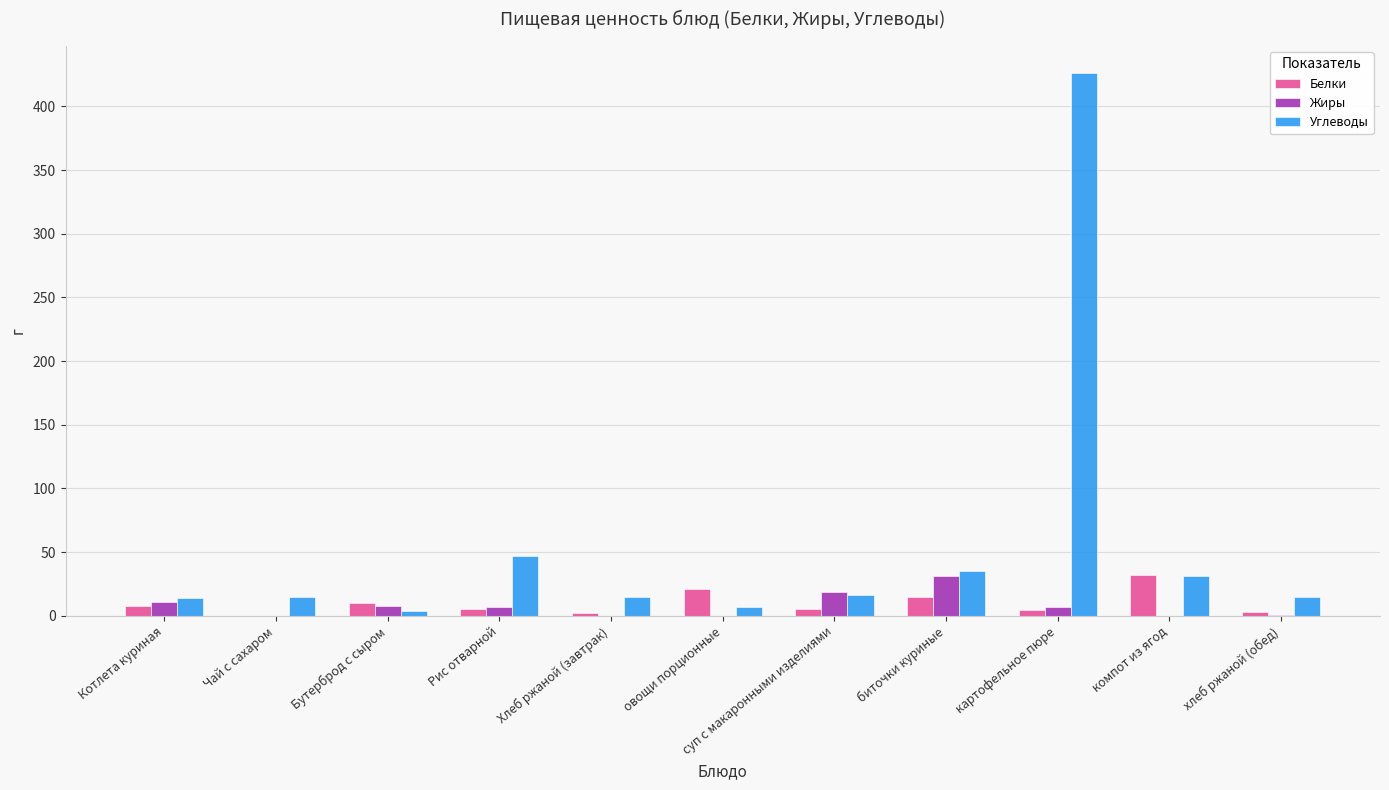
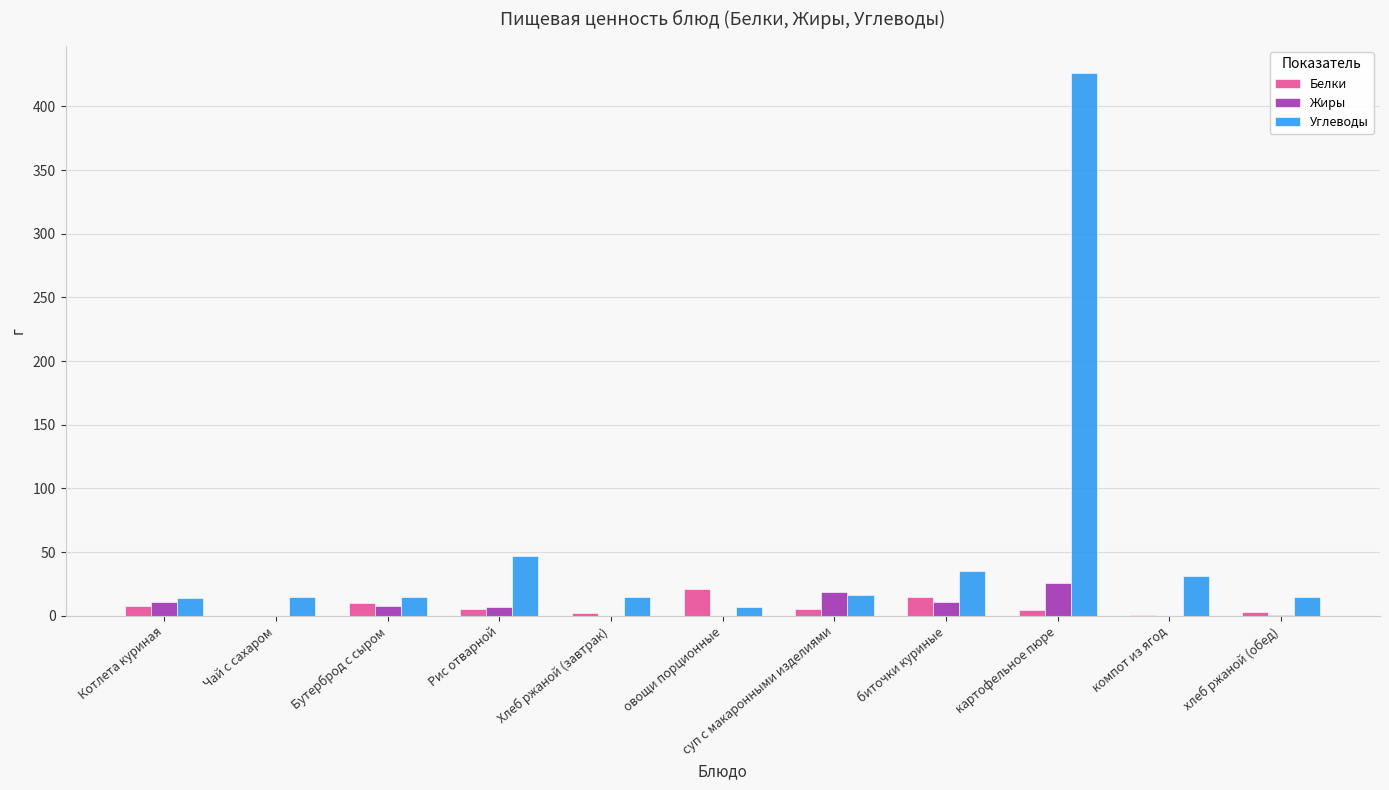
Углеводы, Бутерброд с сыром: 4 -> 15
Жиры, биточки куриные: 31 -> 11
Жиры, картофельное пюре: 7 -> 26
Белки, компот из ягод: 32 -> 1
